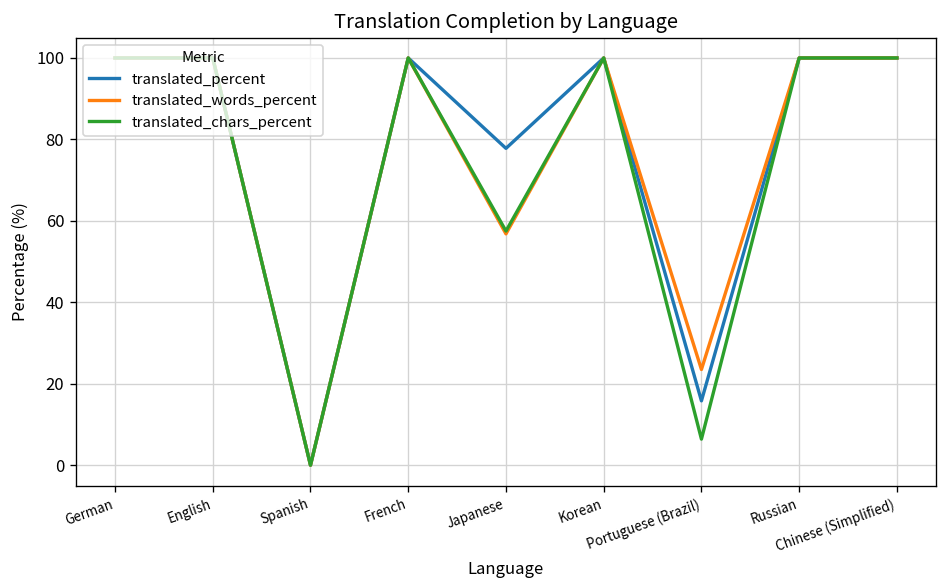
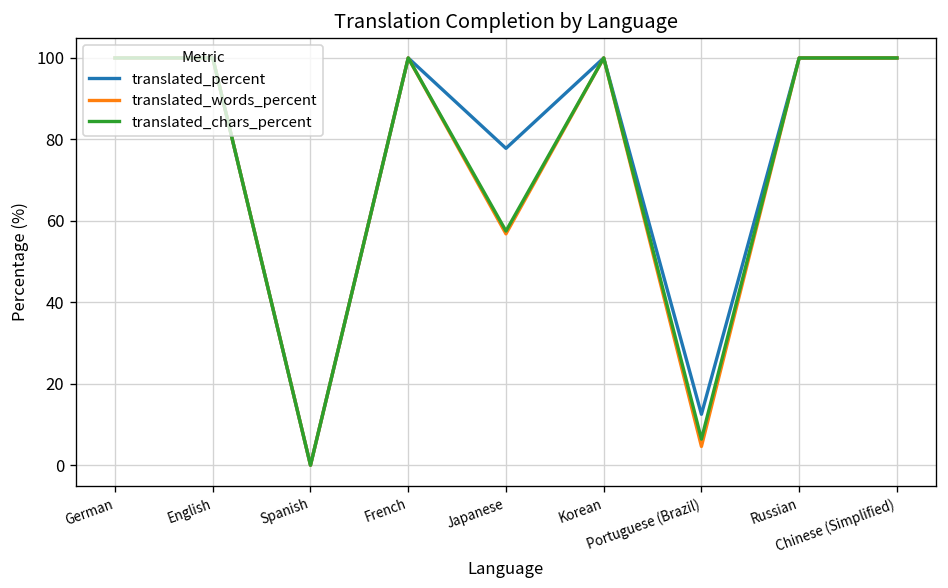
translated_percent, Portuguese (Brazil): 16 -> 13
translated_words_percent, Portuguese (Brazil): 24 -> 5
